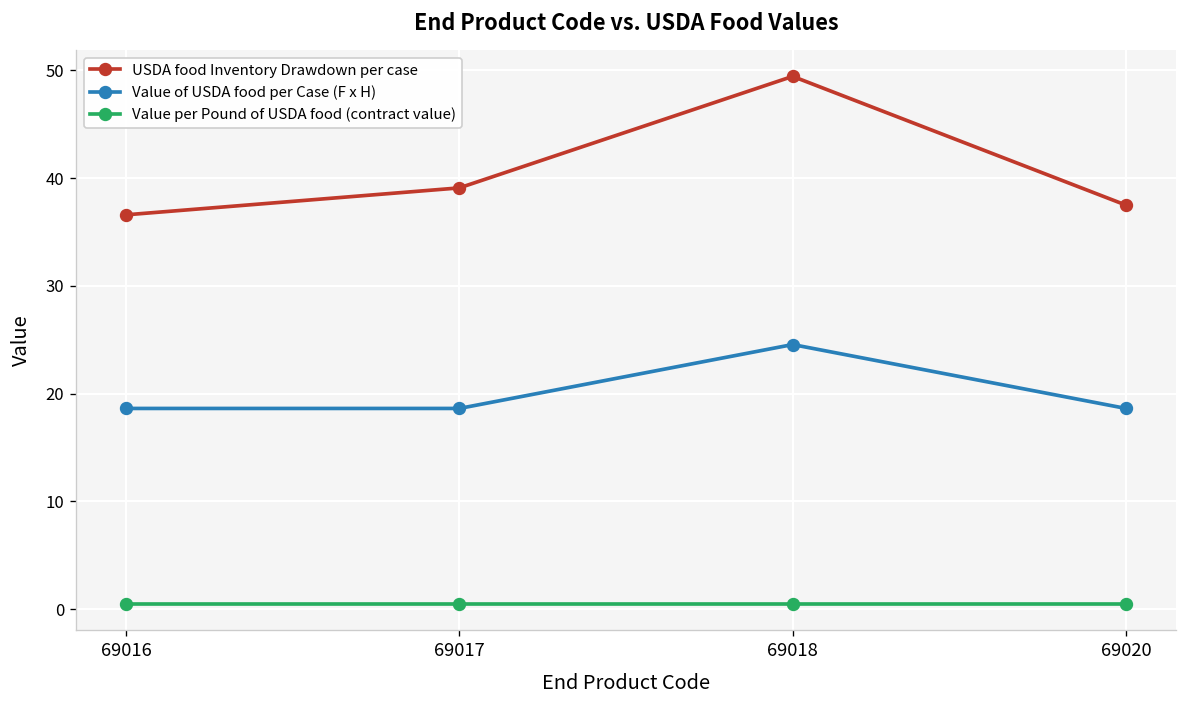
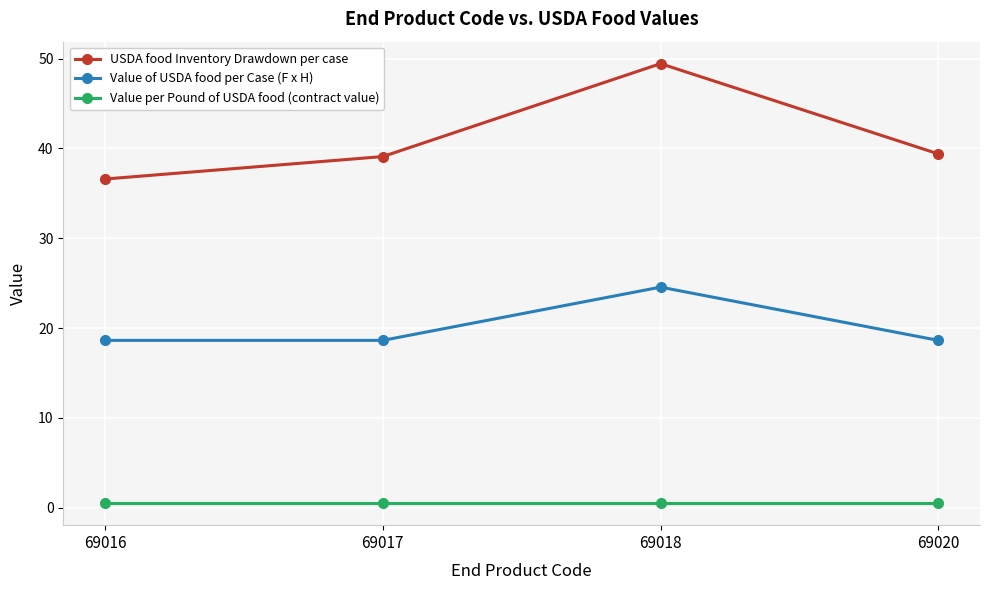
USDA food Inventory Drawdown per case, 69020: 38 -> 39
